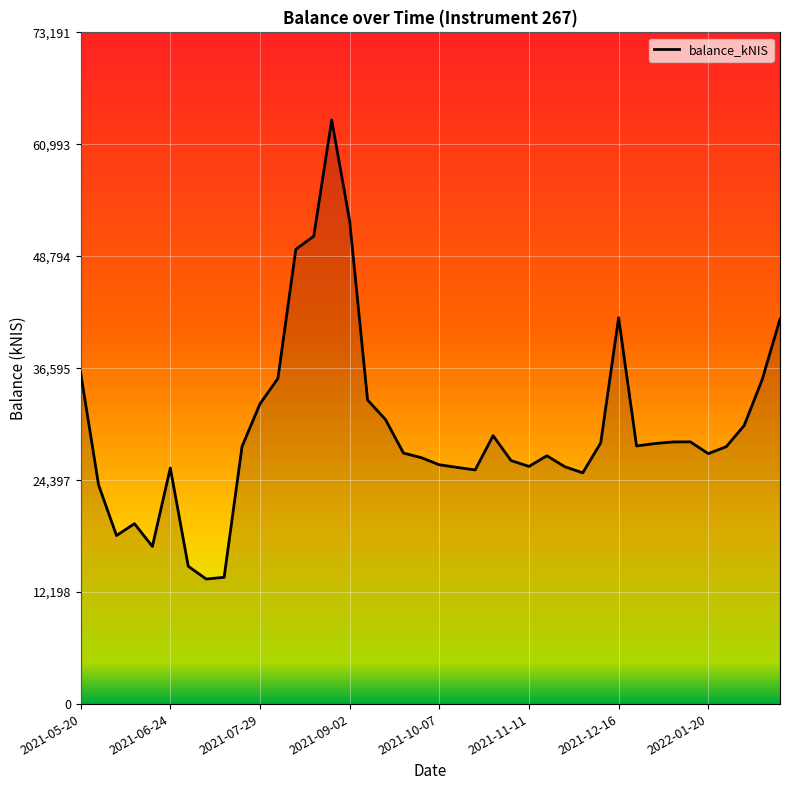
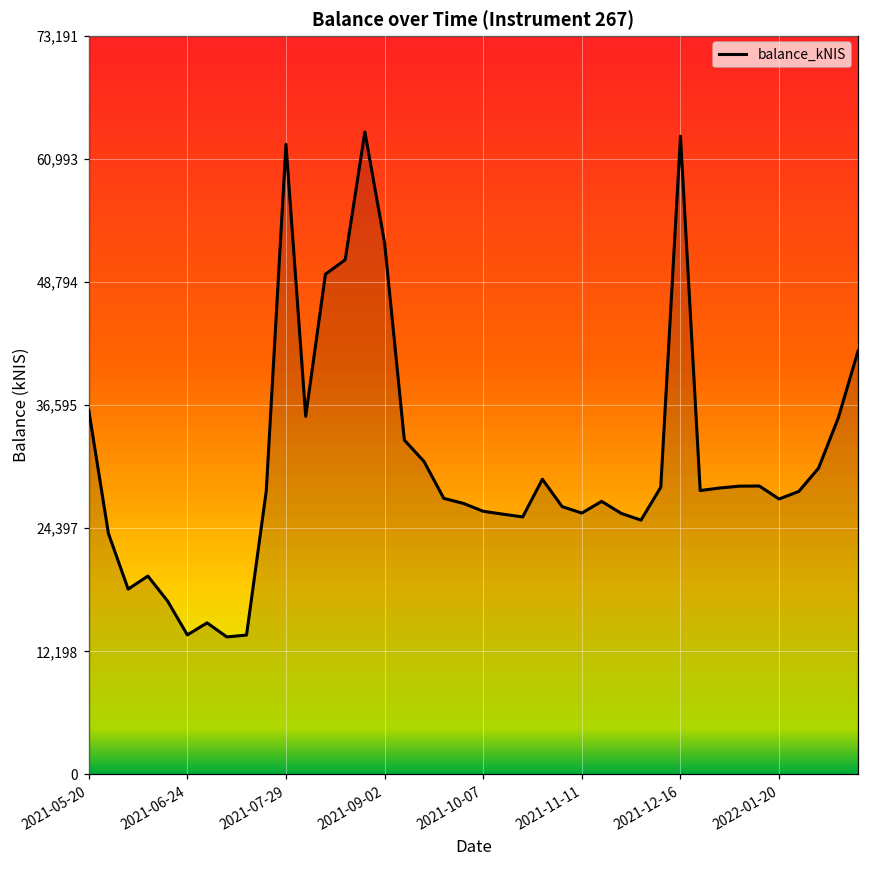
2021-06-24: 26,000 -> 14,000
2021-07-29: 33,000 -> 62,000
2021-12-16: 42,000 -> 63,000
